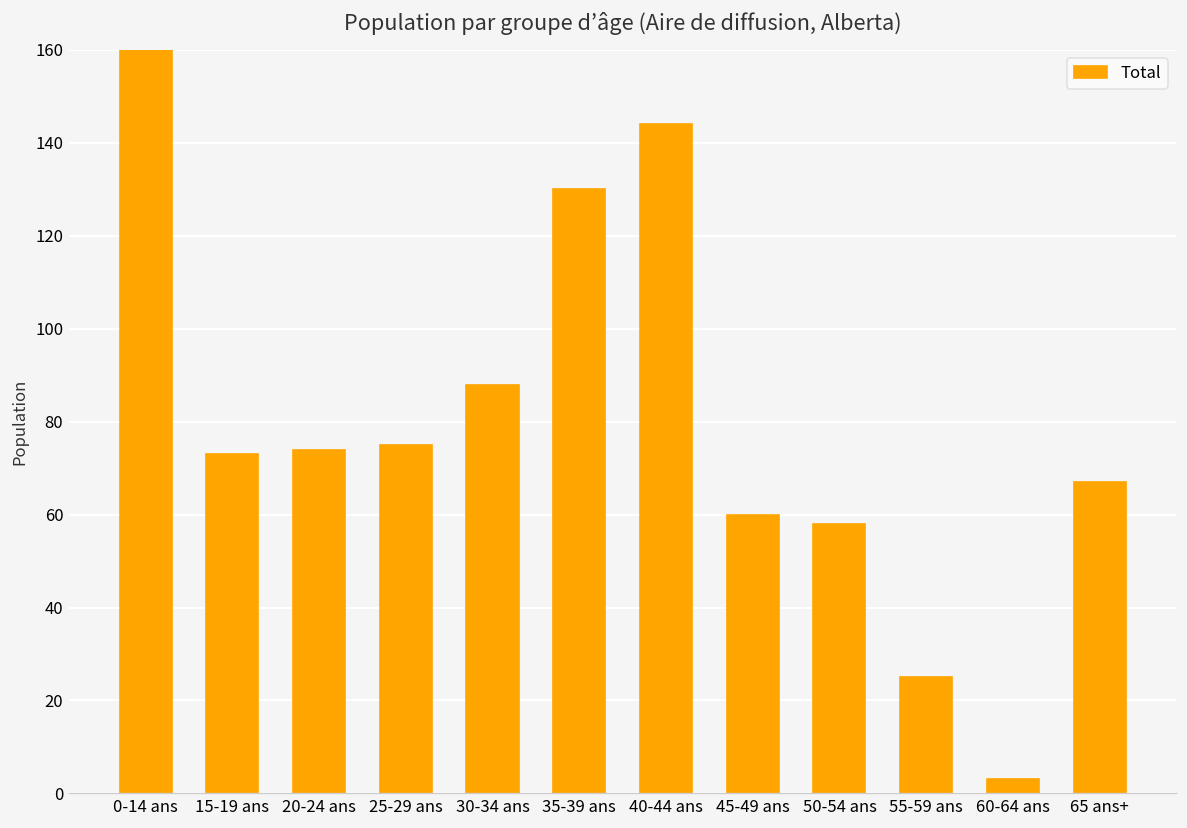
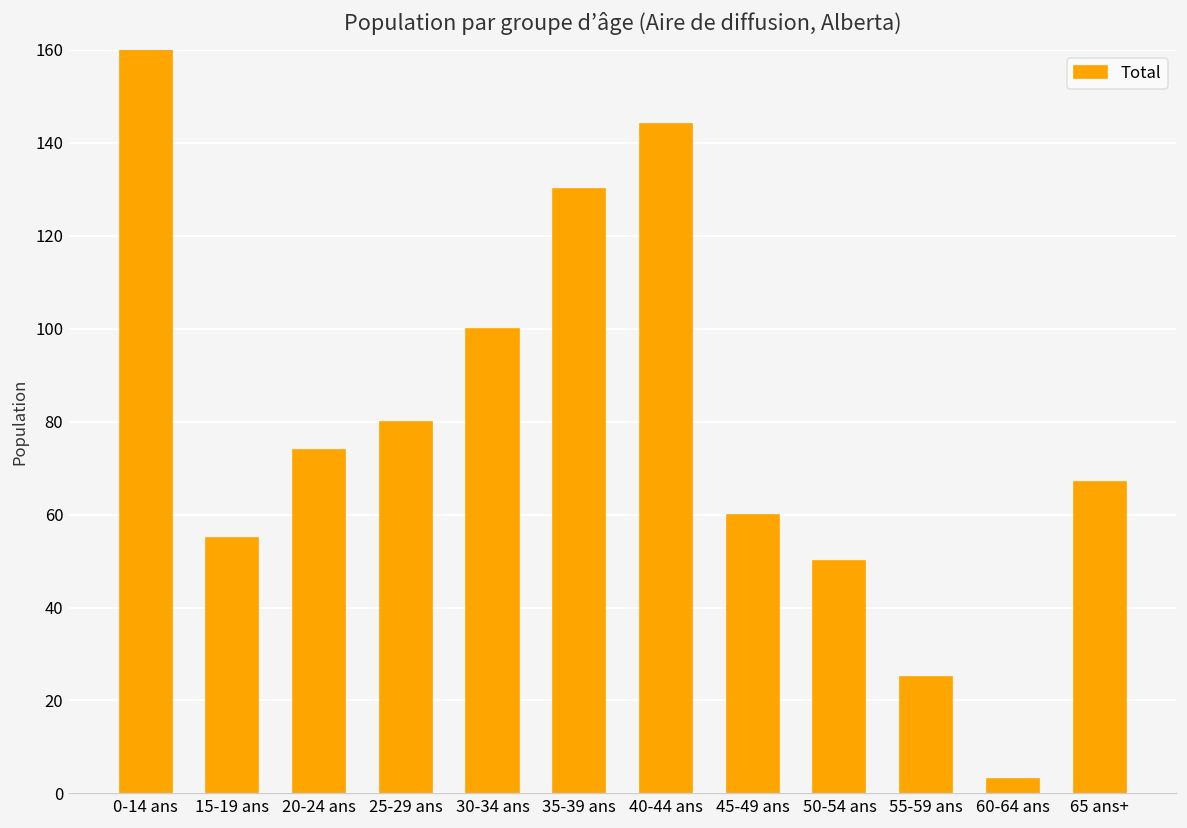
15-19 ans: 73 -> 55
25-29 ans: 75 -> 80
30-34 ans: 88 -> 100
50-54 ans: 58 -> 50
